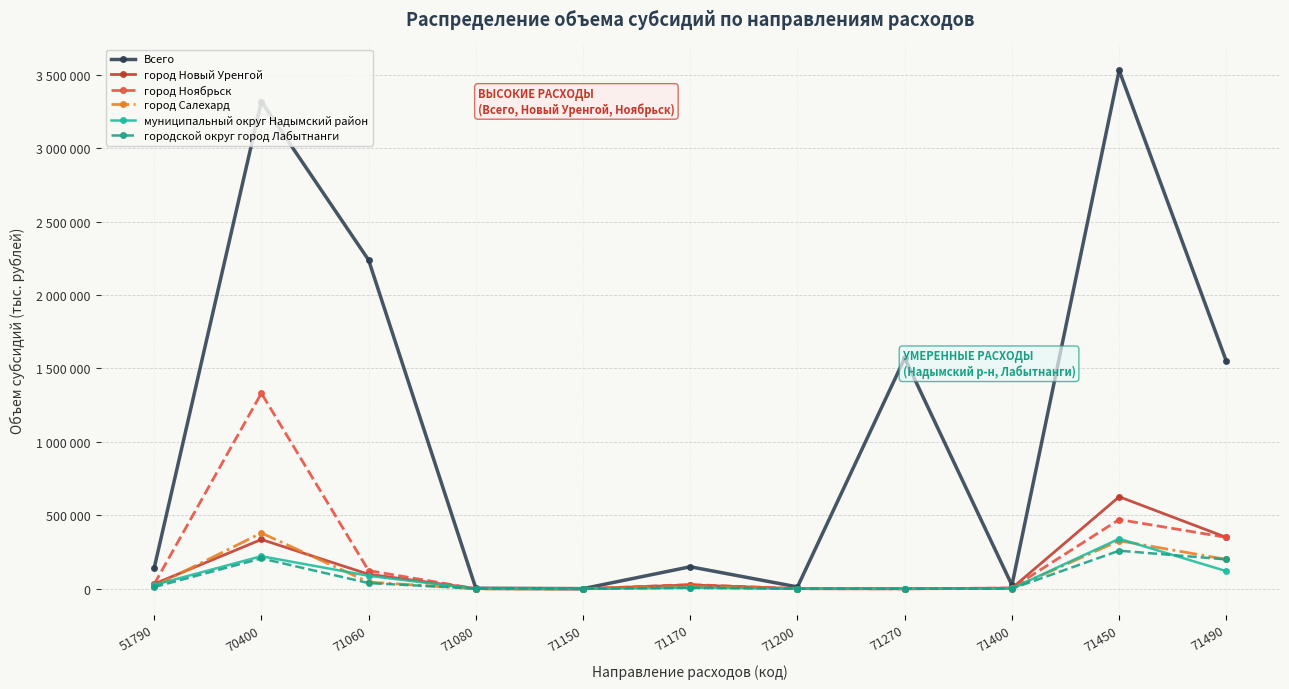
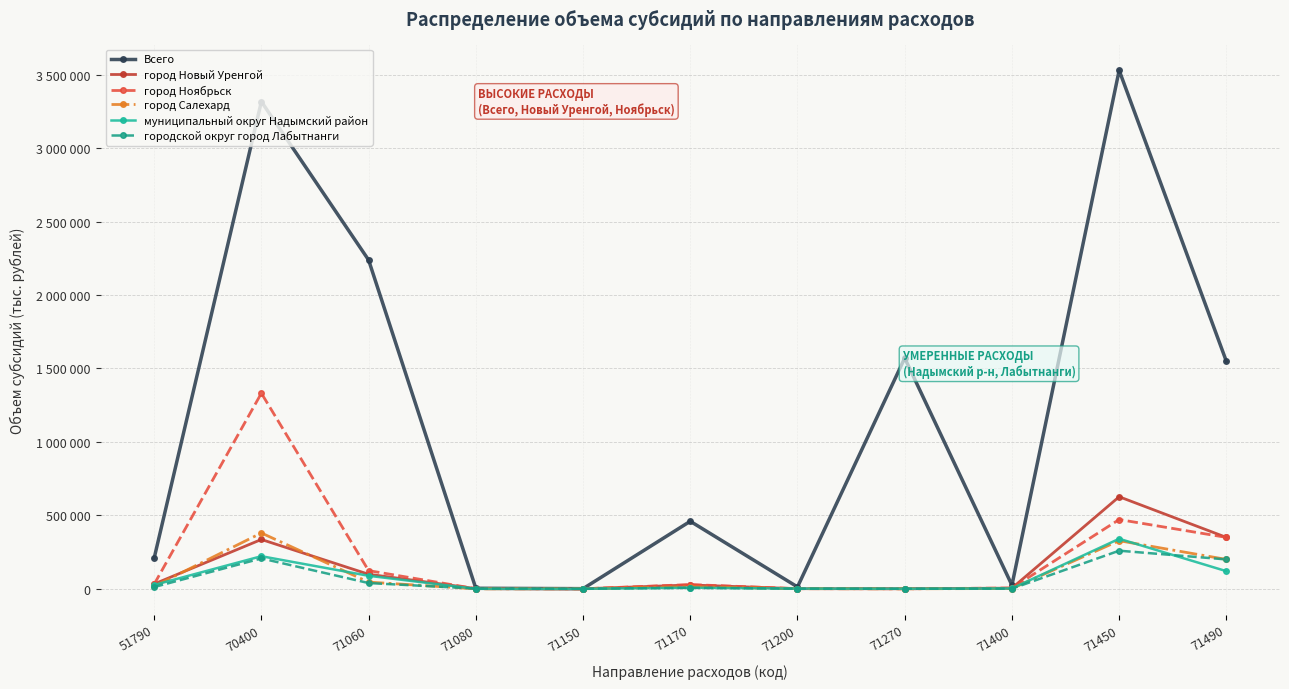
Всего, 51790: 140000 -> 210000
Всего, 71170: 150000 -> 460000
